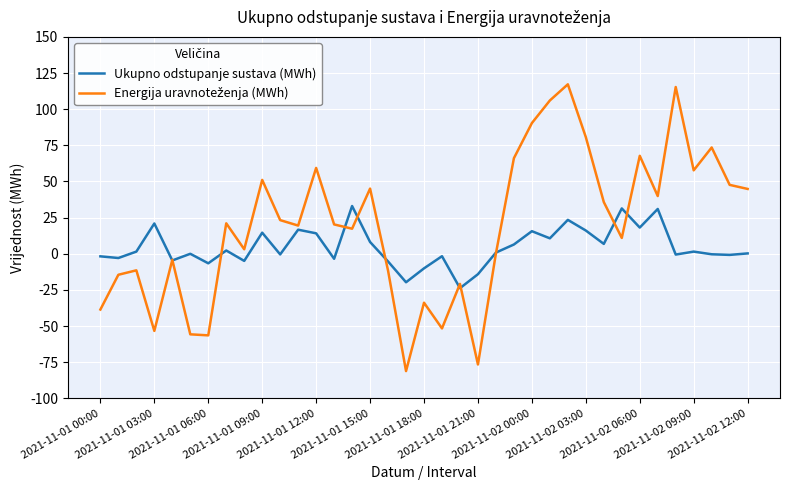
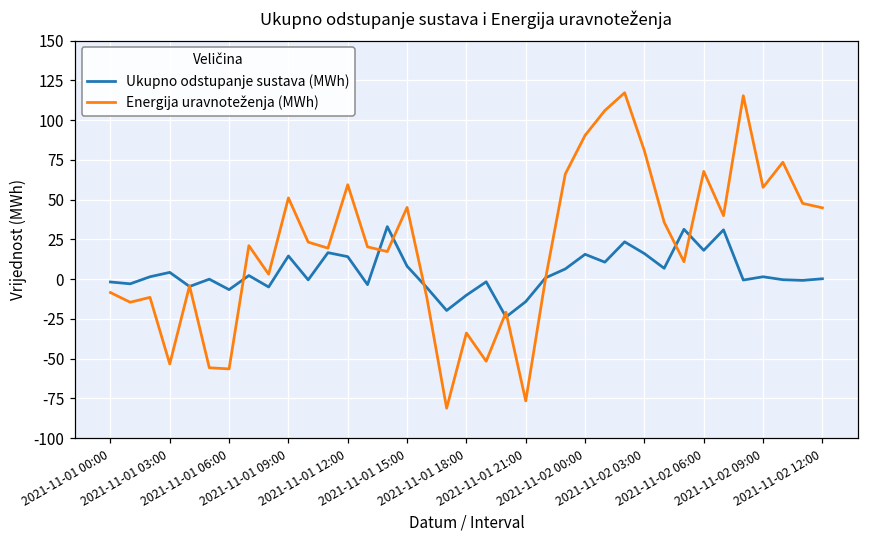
Energija uravnoteženja (MWh), 2021-11-01 00:00: -39 -> -8
Ukupno odstupanje sustava (MWh), 2021-11-01 03:00: 21 -> 4
